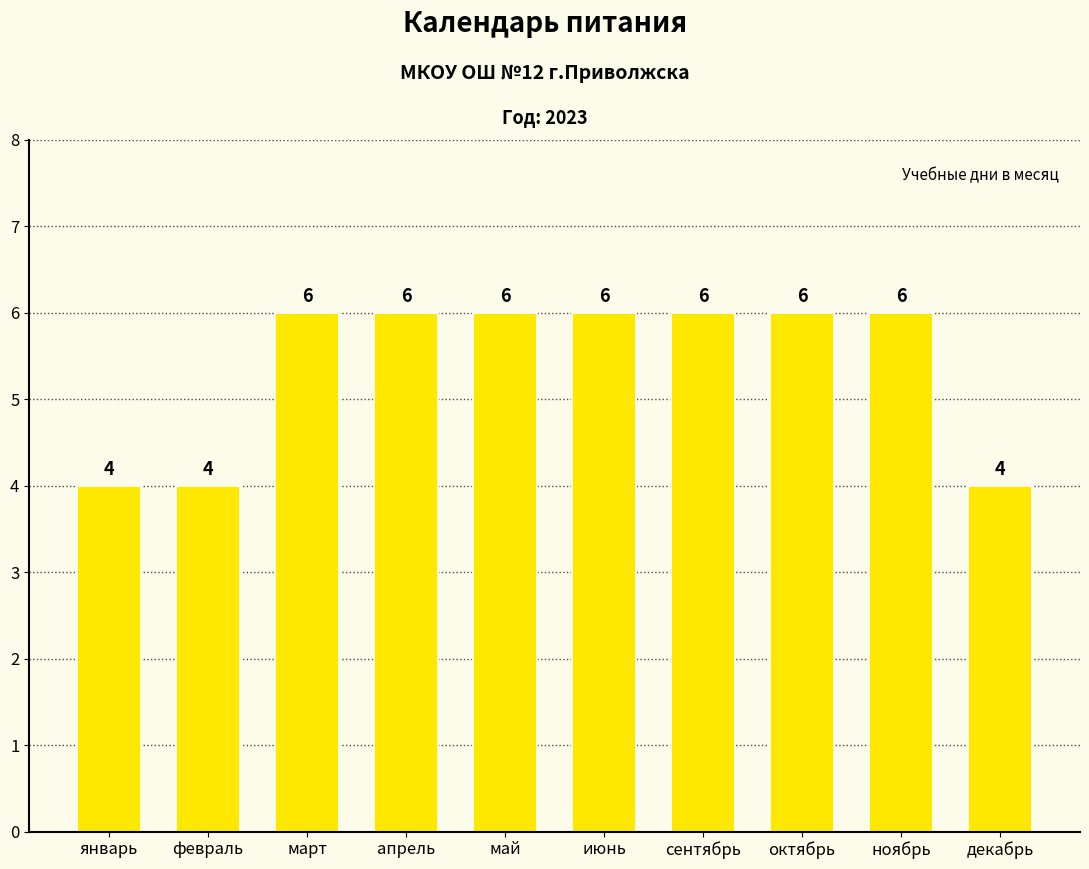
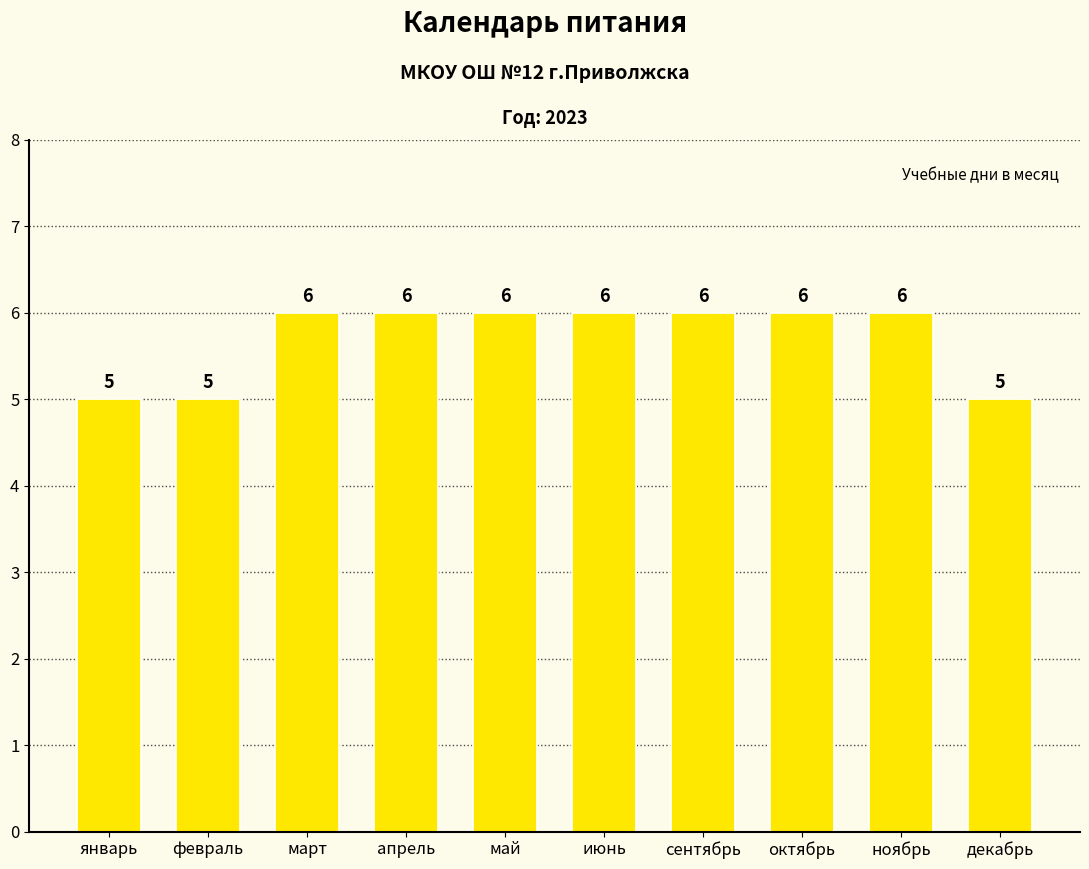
январь: 4 -> 5
февраль: 4 -> 5
декабрь: 4 -> 5
